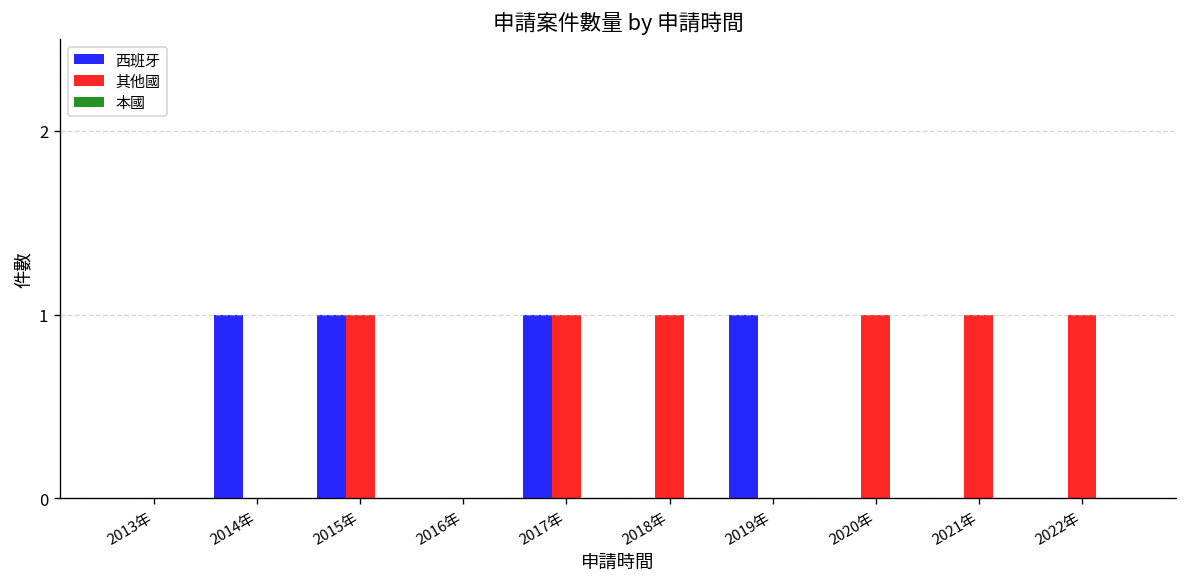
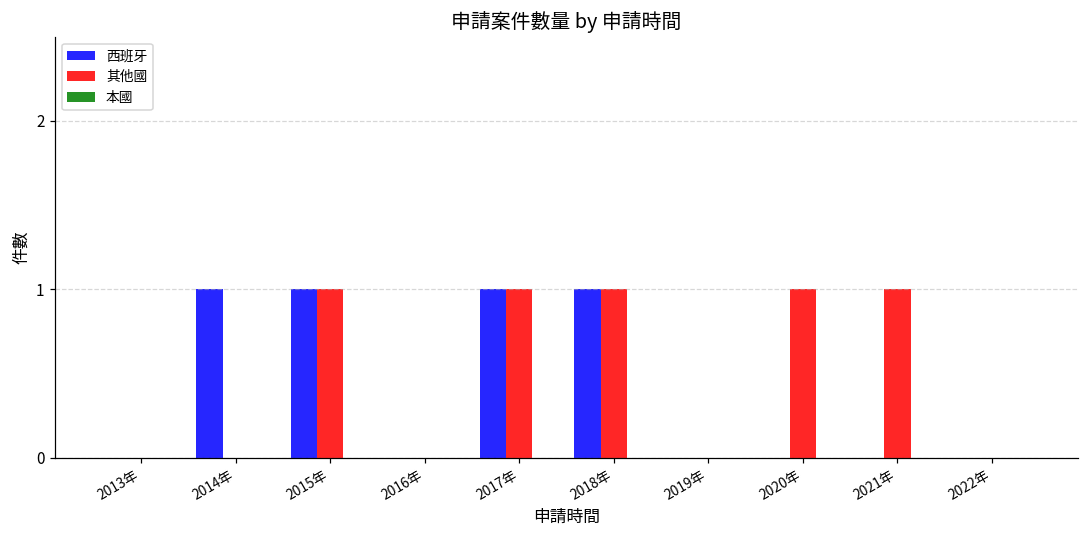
西班牙, 2018年: 0 -> 1
西班牙, 2019年: 1 -> 0
其他國, 2022年: 1 -> 0
